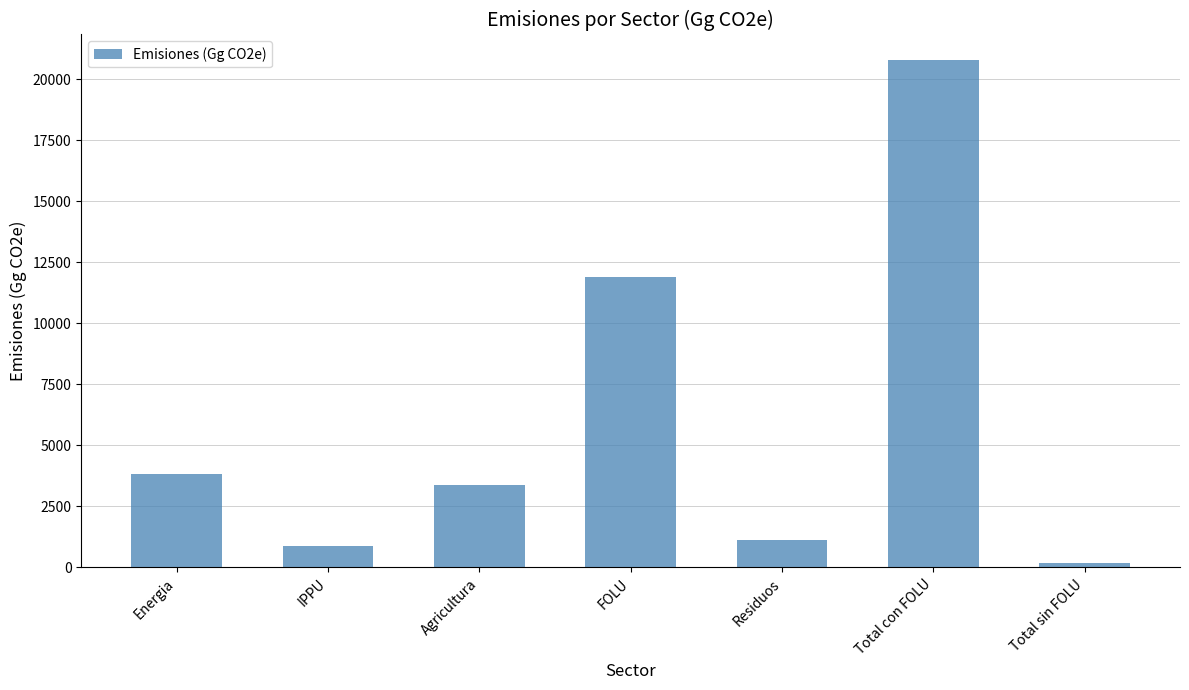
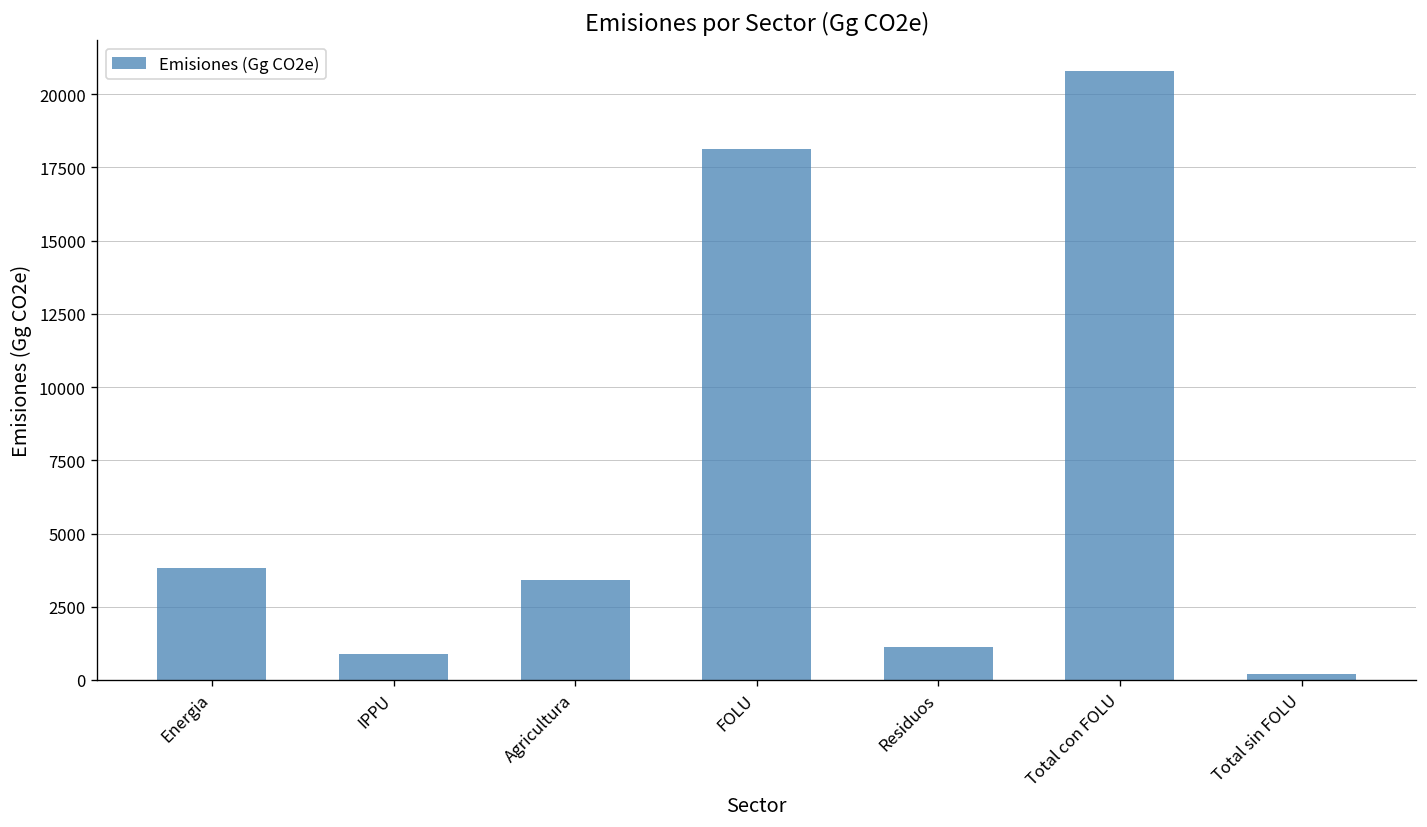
FOLU: 11900 -> 18100
